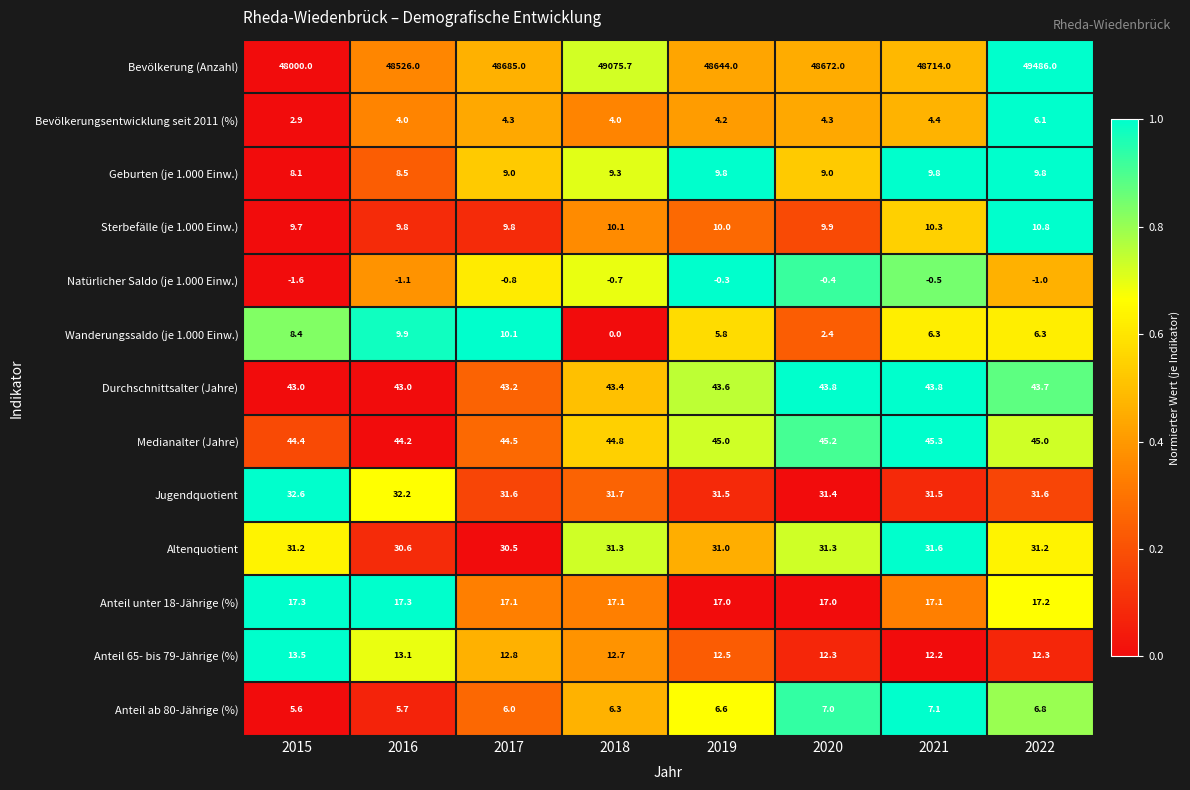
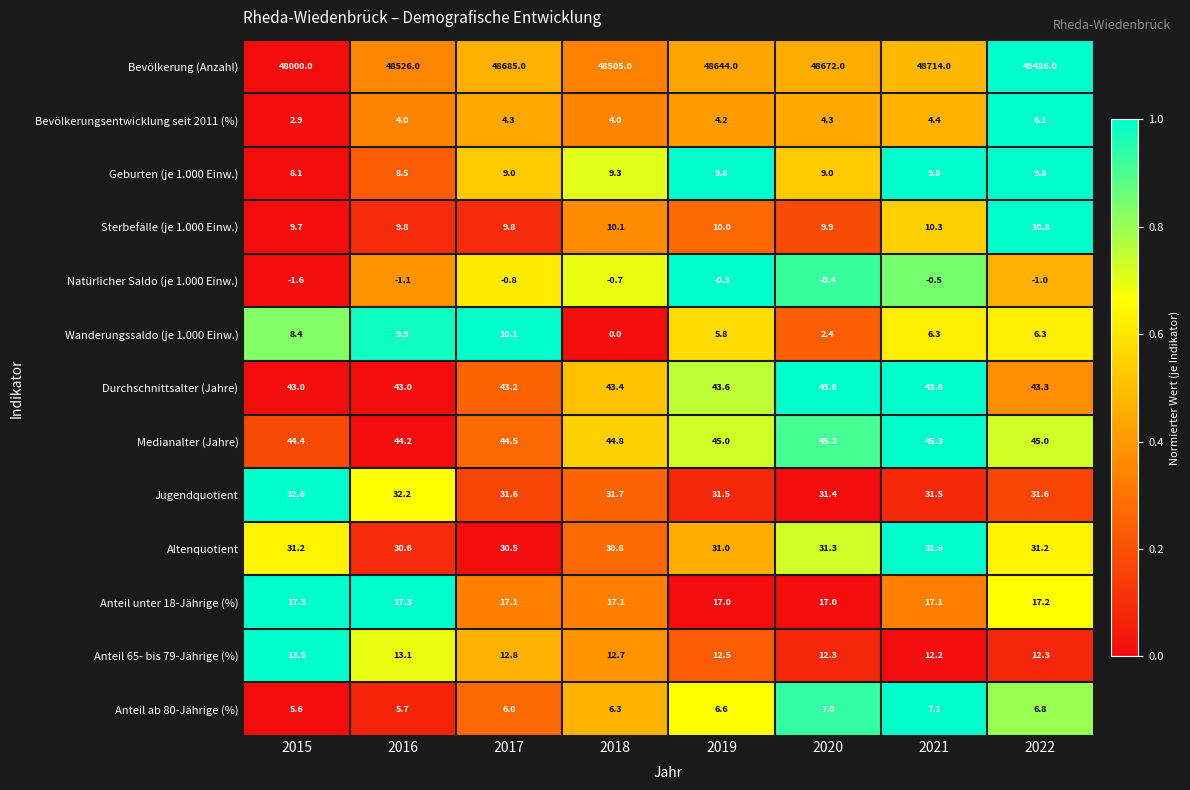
Bevölkerung (Anzahl), 2018: 49075.7 -> 48505.0
Durchschnittsalter (Jahre), 2022: 43.7 -> 43.3
Altenquotient, 2018: 31.3 -> 30.8
